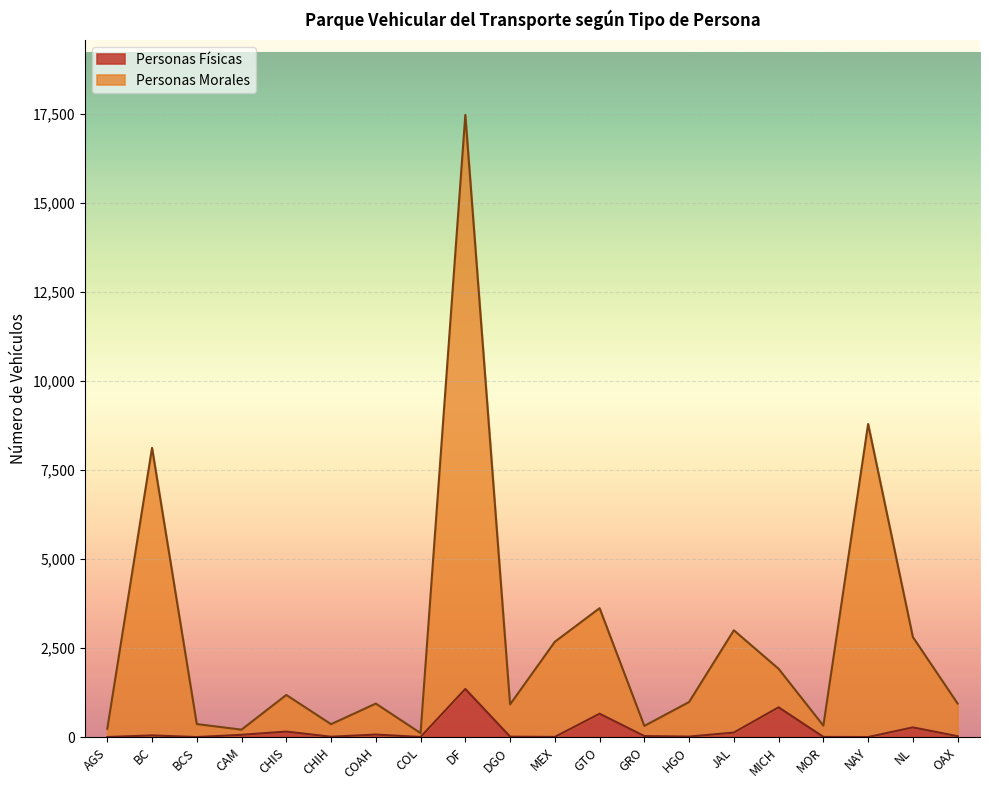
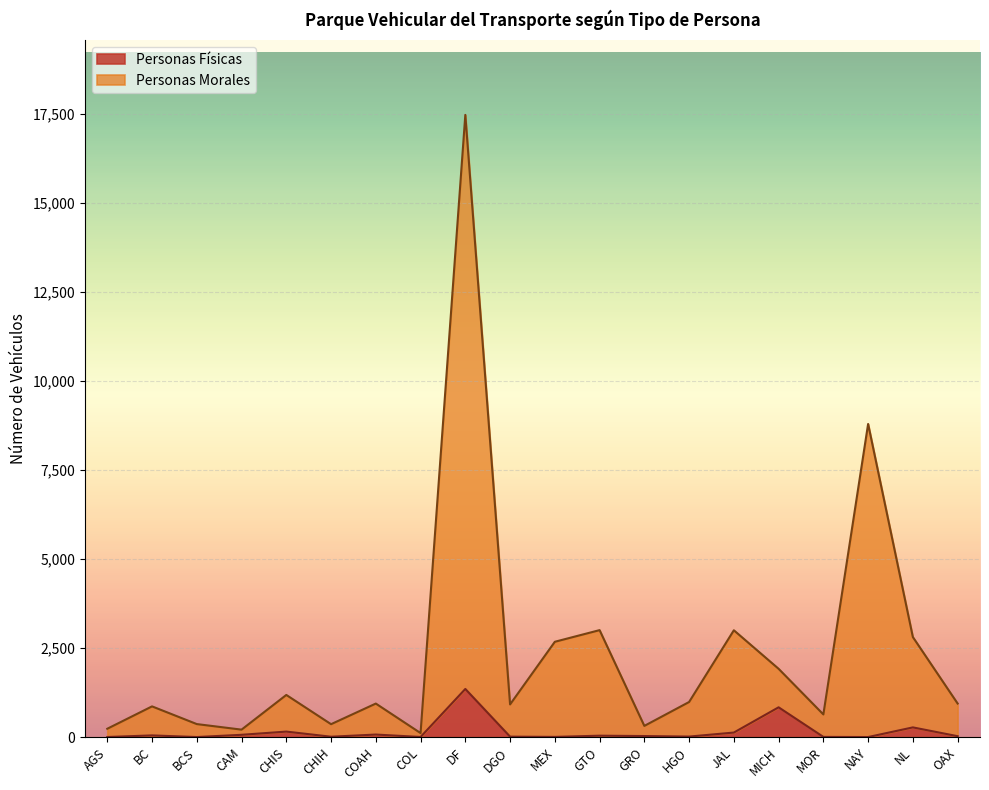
Personas Morales, BC: 8,100 -> 800
Personas Físicas, GTO: 700 -> 0
Personas Morales, MOR: 300 -> 600
